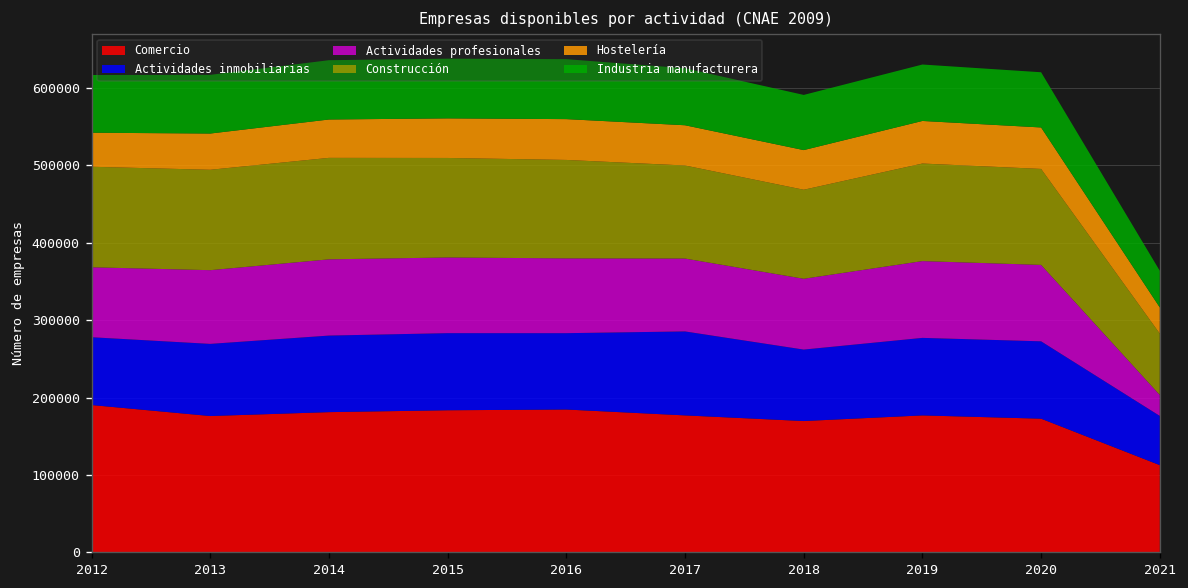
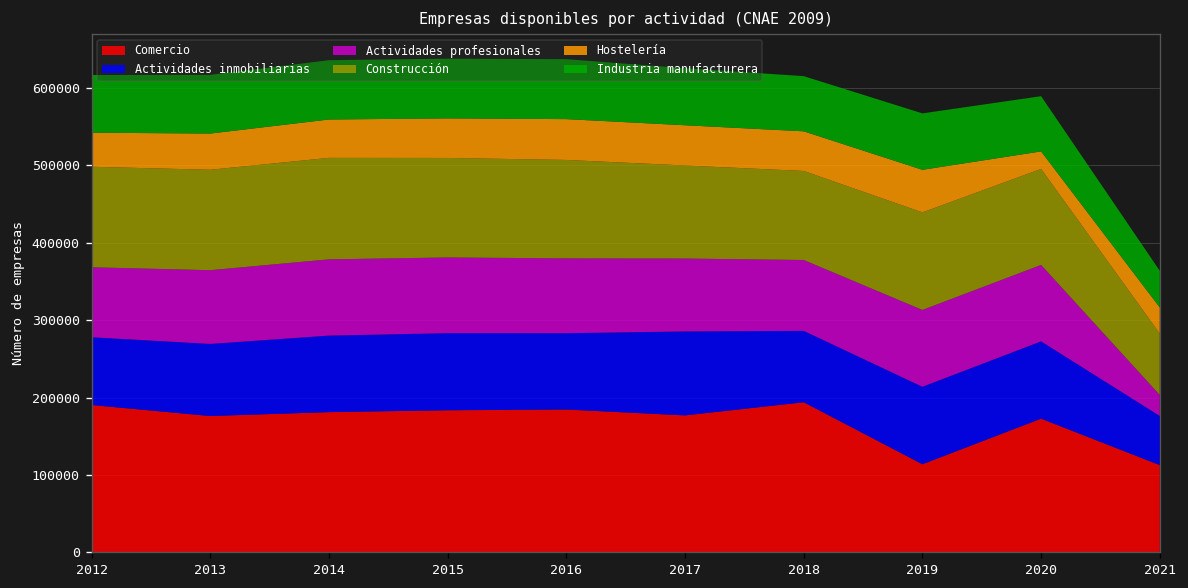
Comercio, 2018: 170000 -> 190000
Comercio, 2019: 180000 -> 110000
Hostelería, 2020: 50000 -> 20000
